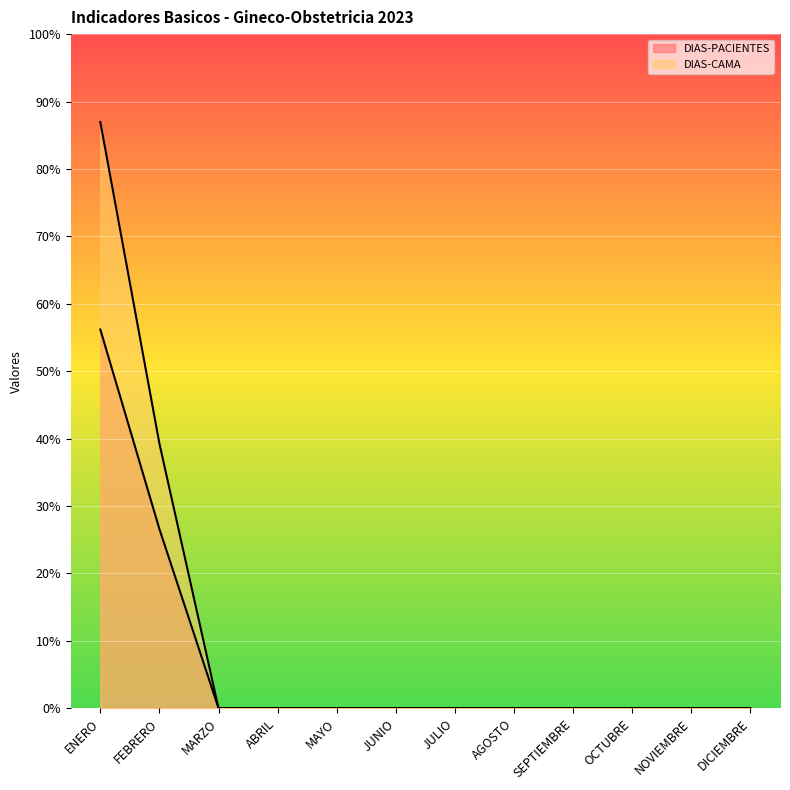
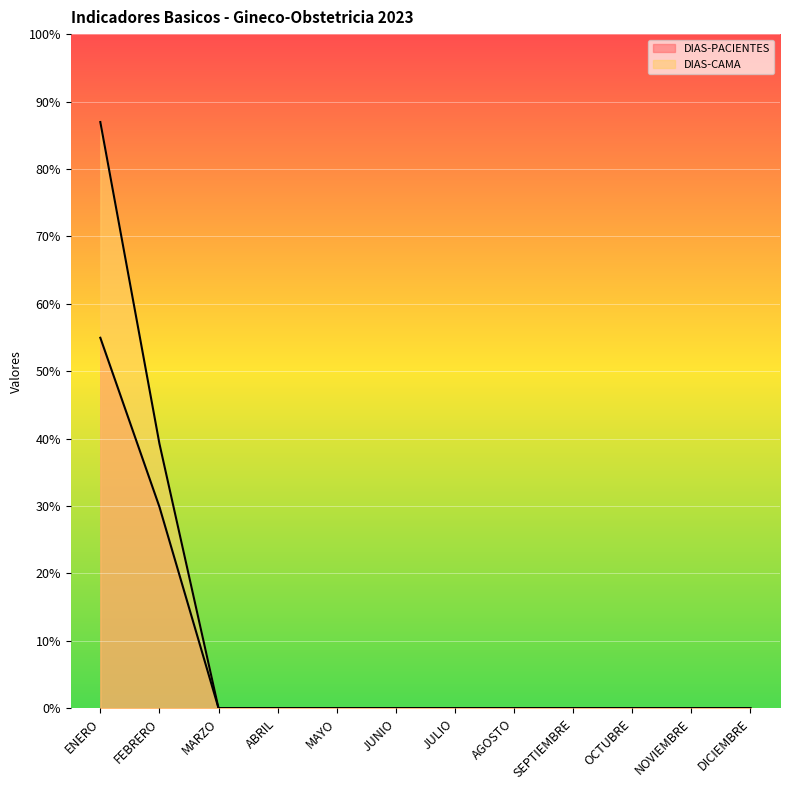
DIAS-PACIENTES, ENERO: 56% -> 55%
DIAS-PACIENTES, FEBRERO: 27% -> 30%
